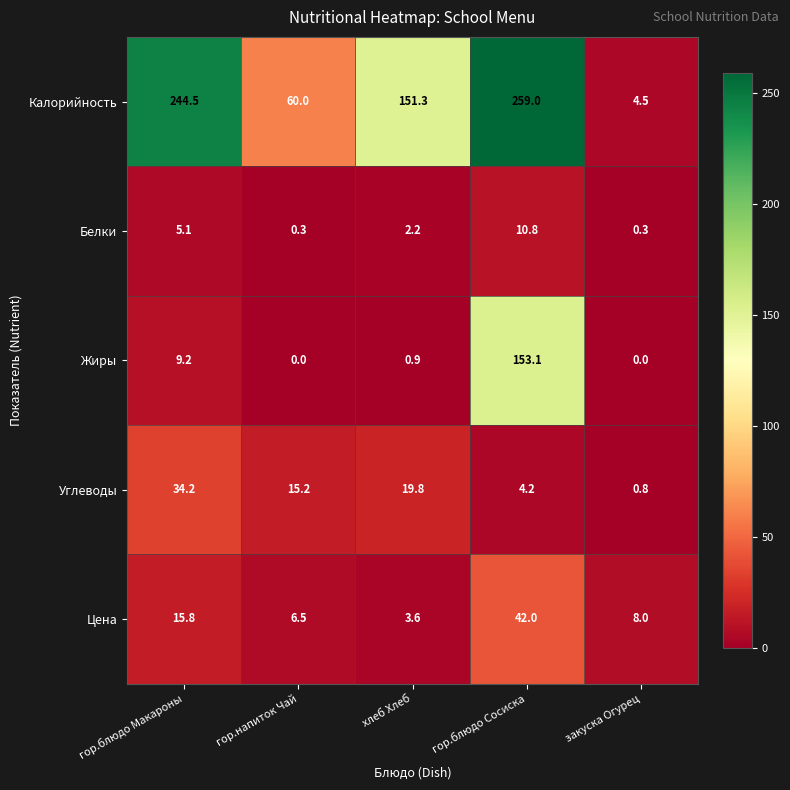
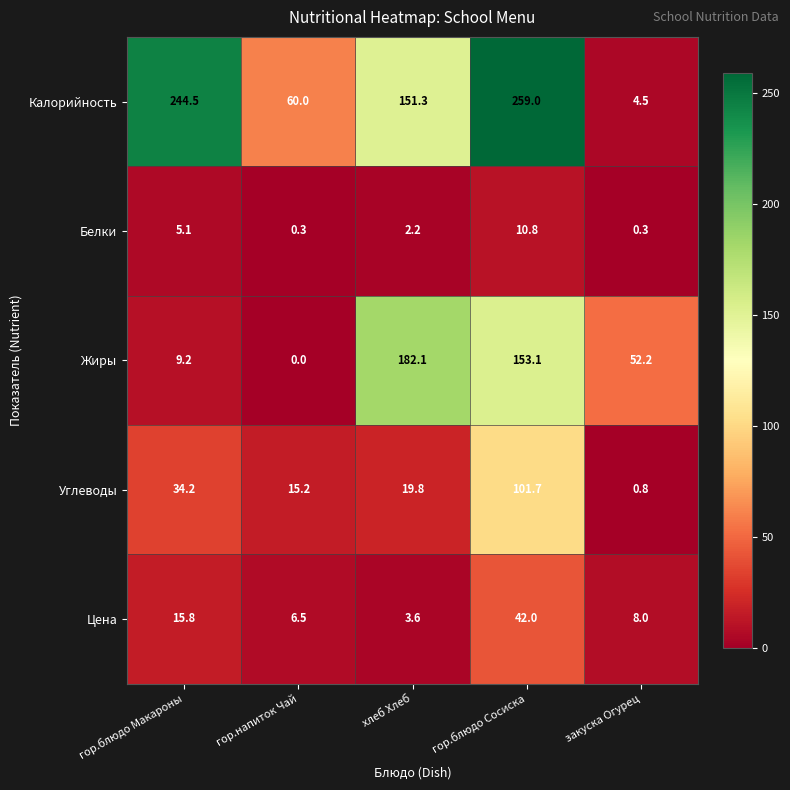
Жиры, хлеб Хлеб: 0.9 -> 182.1
Жиры, закуска Огурец: 0.0 -> 52.2
Углеводы, гор.блюдо Сосиска: 4.2 -> 101.7
